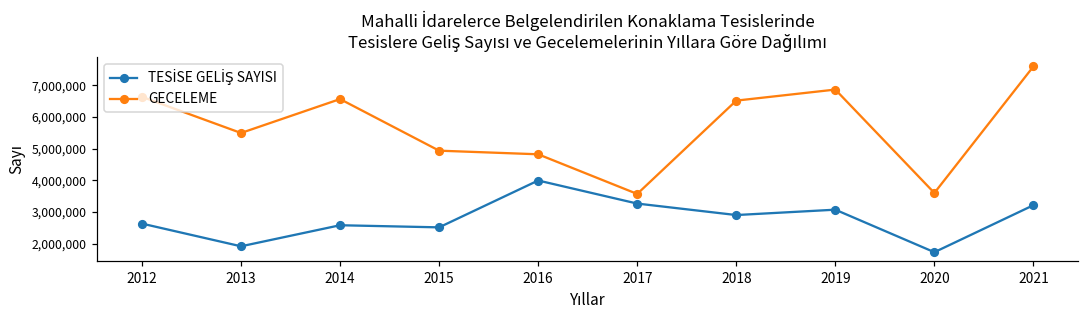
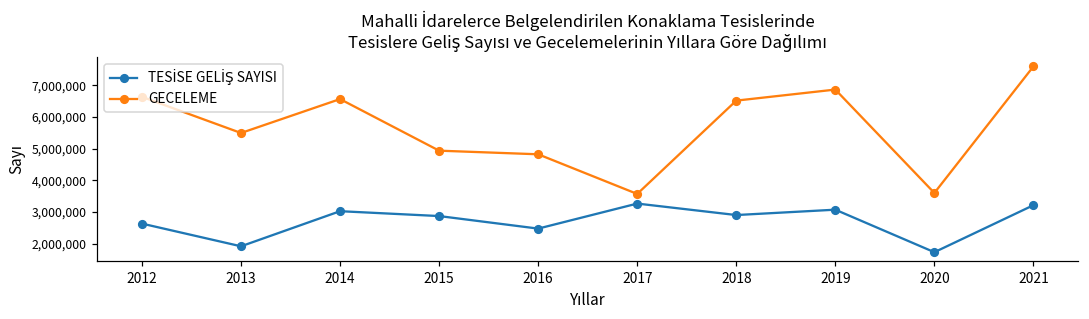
TESİSE GELİŞ SAYISI, 2014: 2,600,000 -> 3,000,000
TESİSE GELİŞ SAYISI, 2015: 2,500,000 -> 2,900,000
TESİSE GELİŞ SAYISI, 2016: 4,000,000 -> 2,500,000
